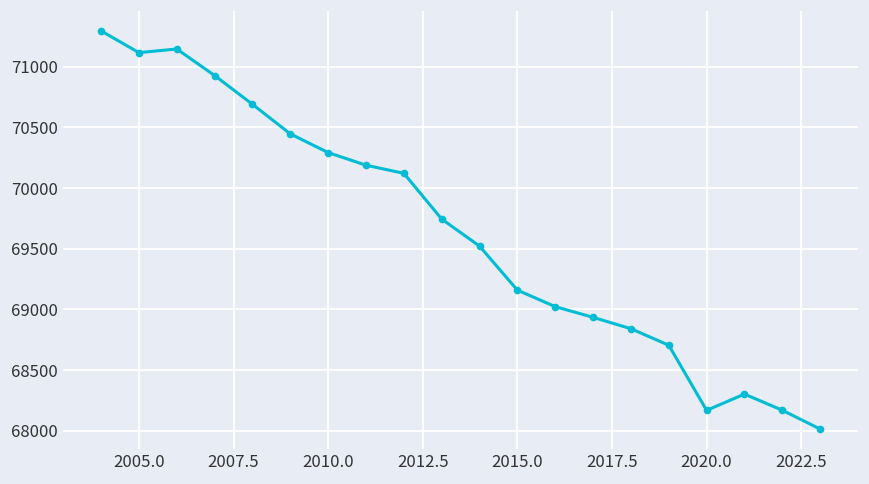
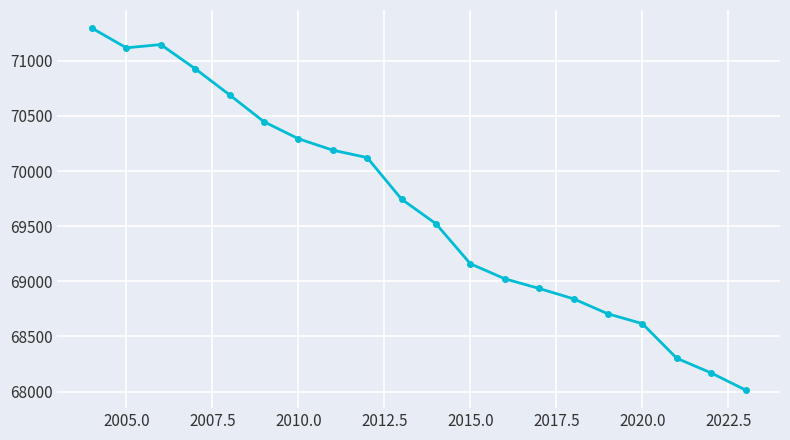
2020.0: 68170 -> 68620
